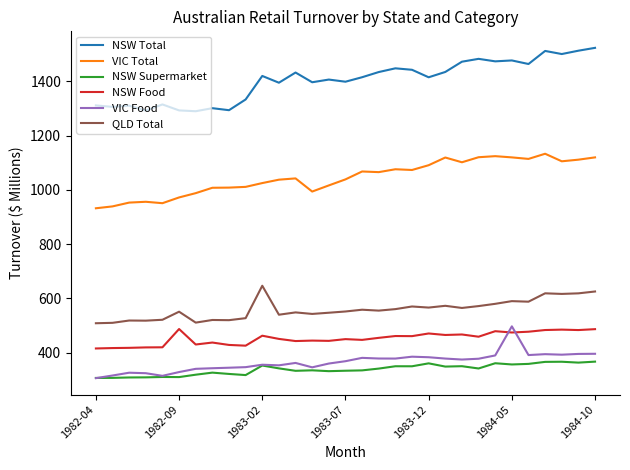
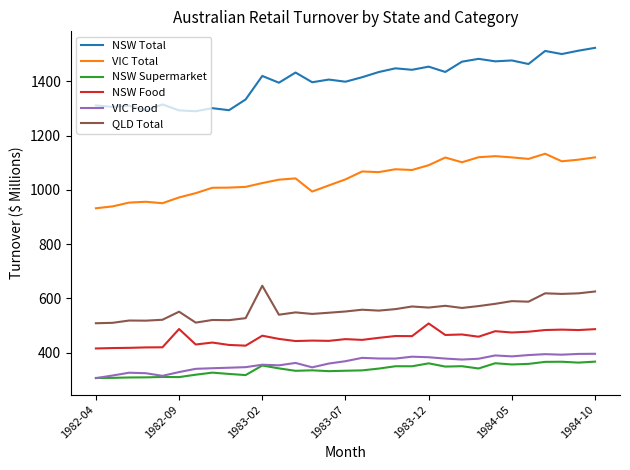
NSW Total, 1983-12: 1410 -> 1450
NSW Food, 1983-12: 470 -> 510
VIC Food, 1984-05: 500 -> 390
